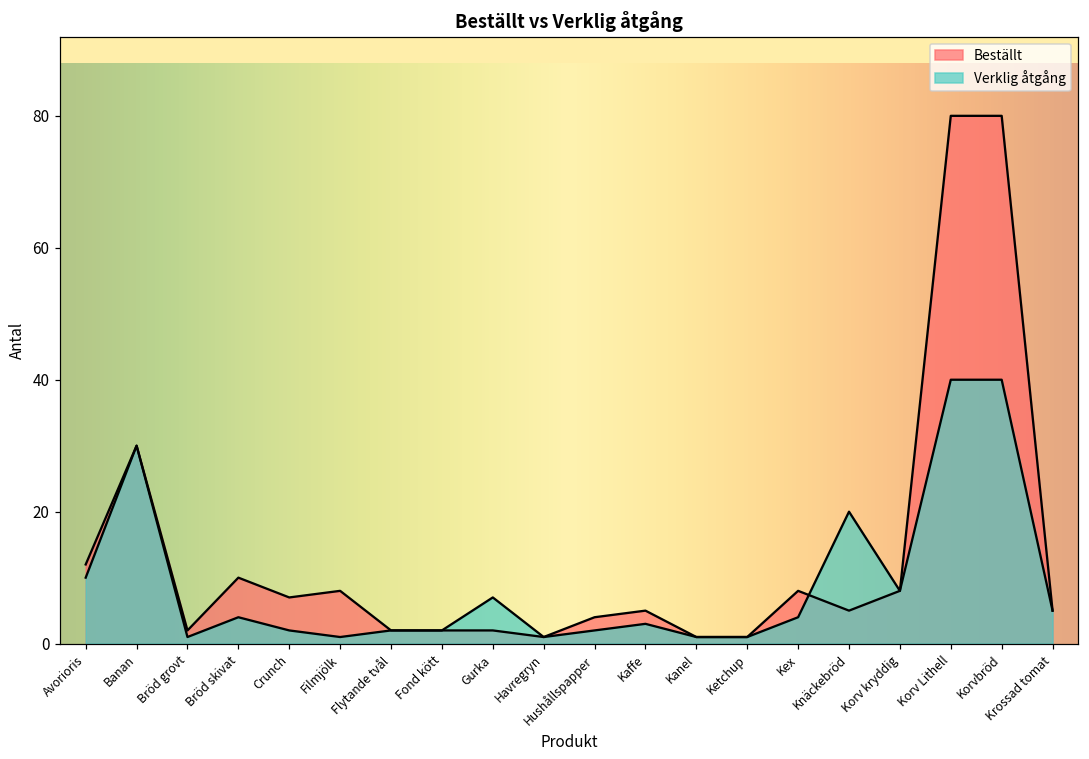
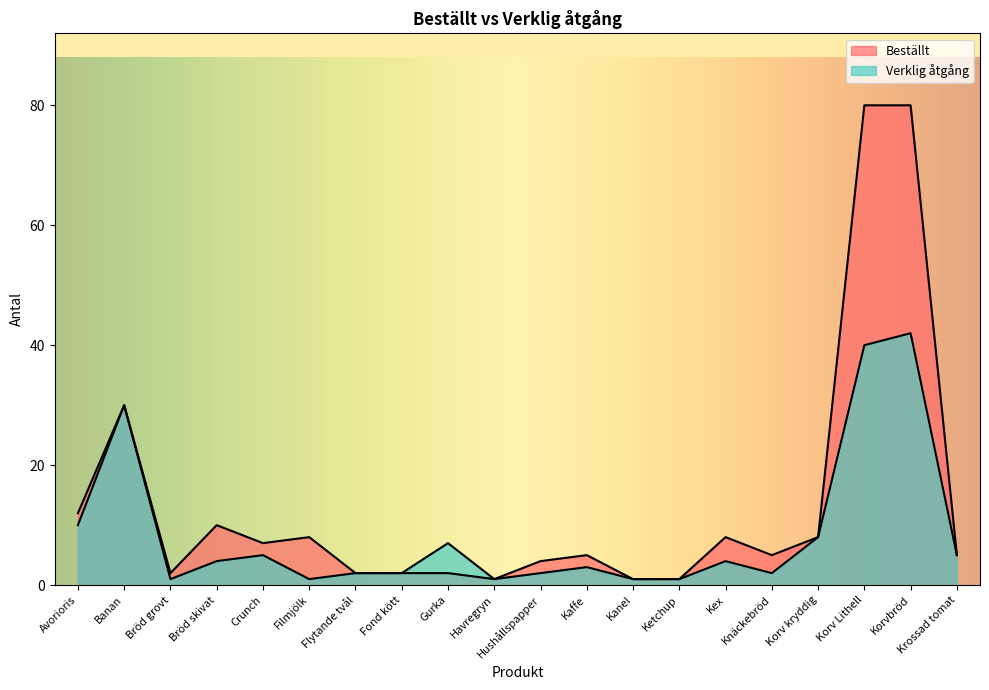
Verklig åtgång, Crunch: 2 -> 5
Verklig åtgång, Knäckebröd: 20 -> 2
Verklig åtgång, Korvbröd: 40 -> 42
